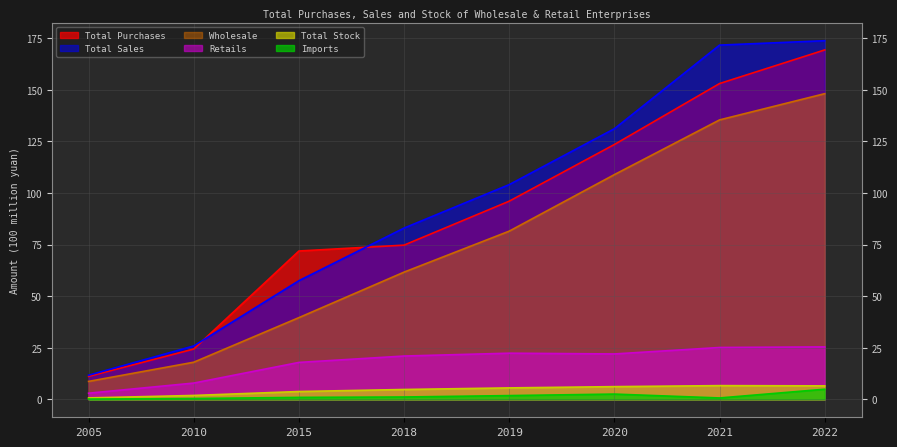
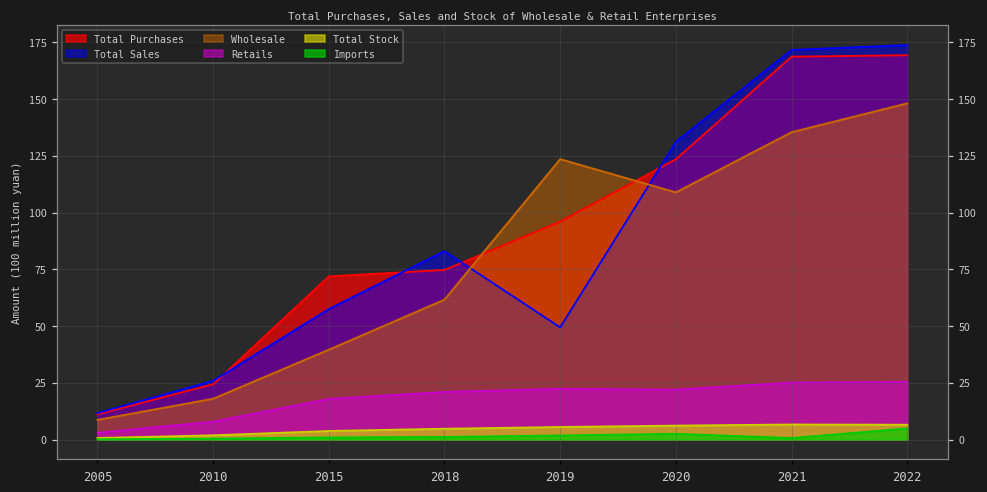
Total Sales, 2019: 104 -> 49
Wholesale, 2019: 82 -> 124
Total Purchases, 2021: 153 -> 169
